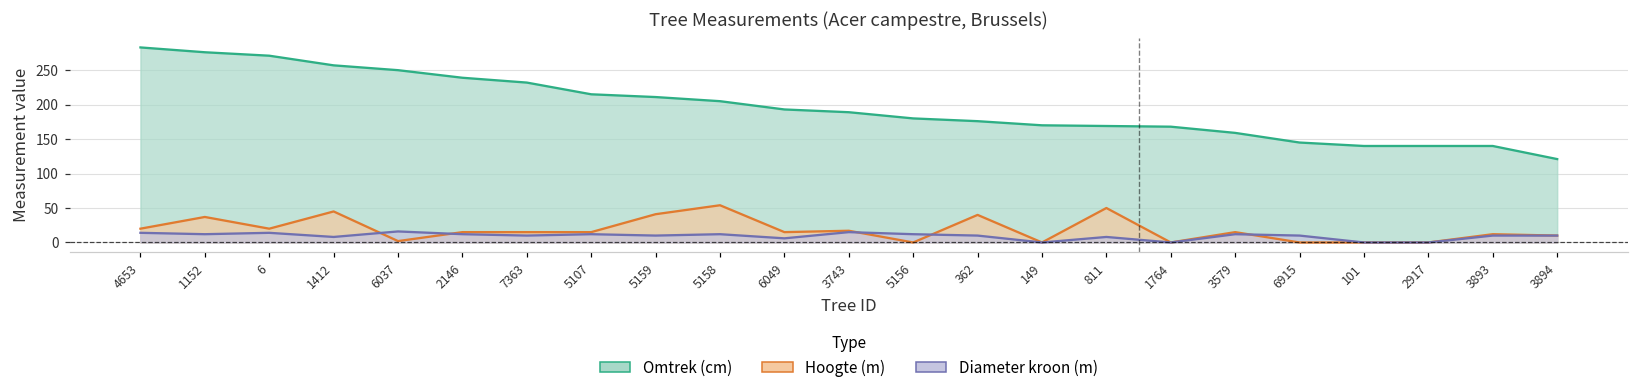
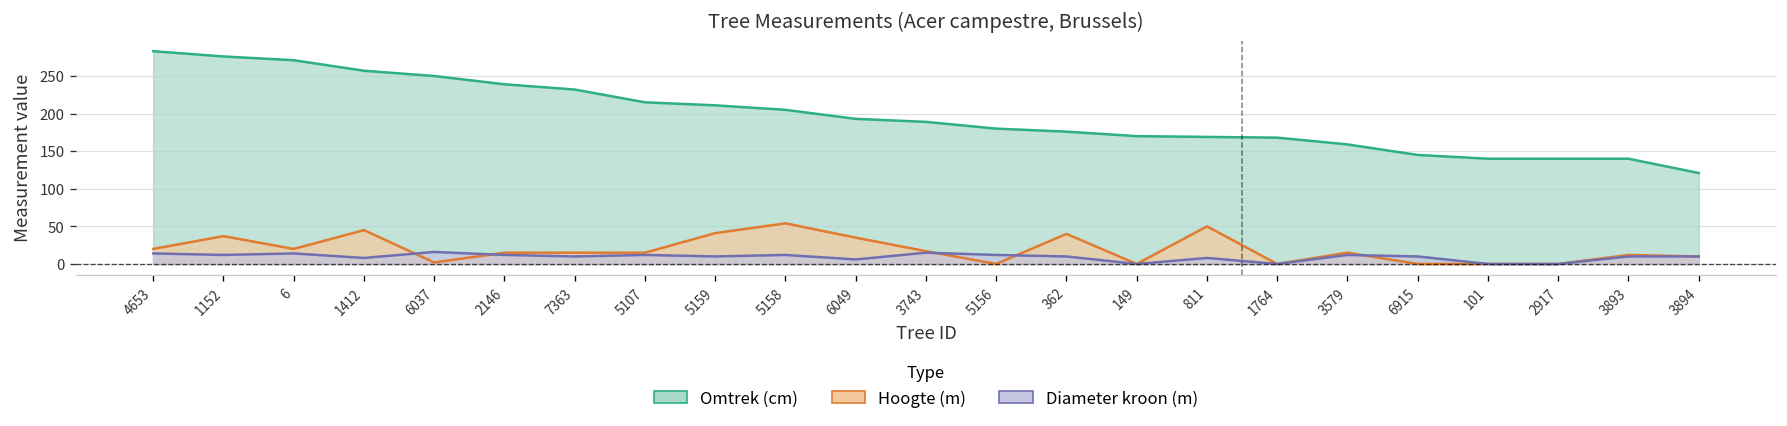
Hoogte (m), 6049: 20 -> 40
